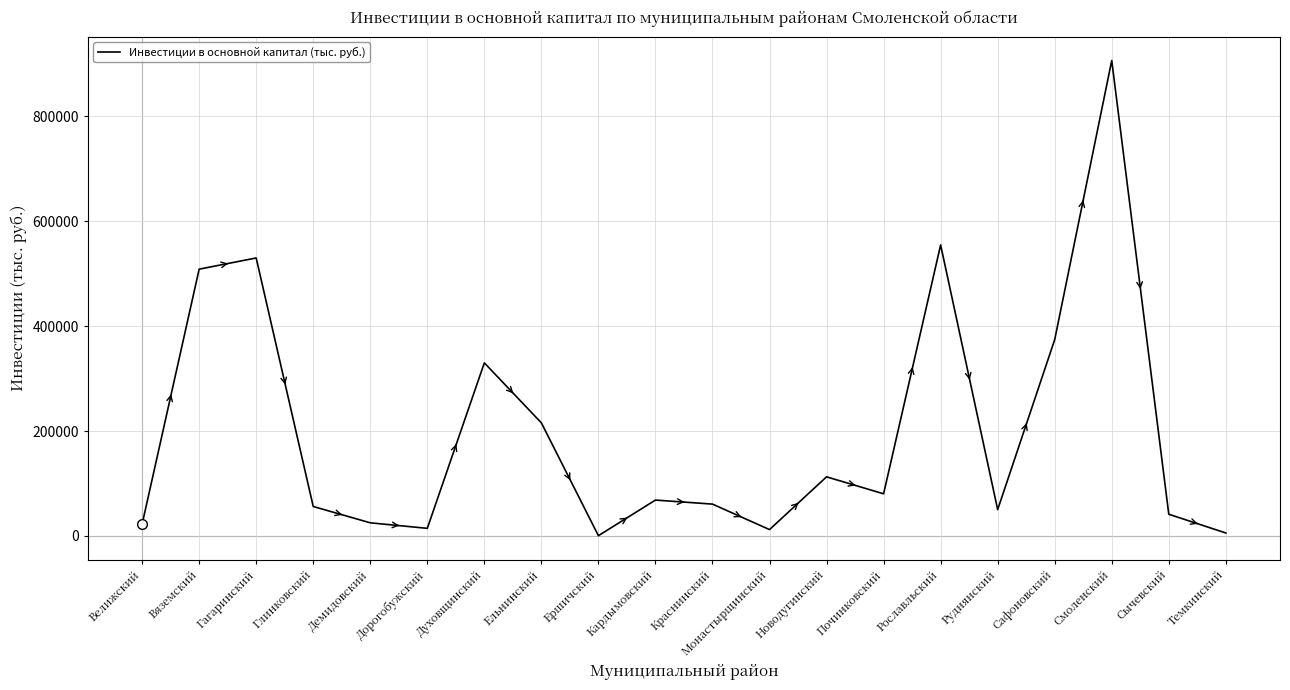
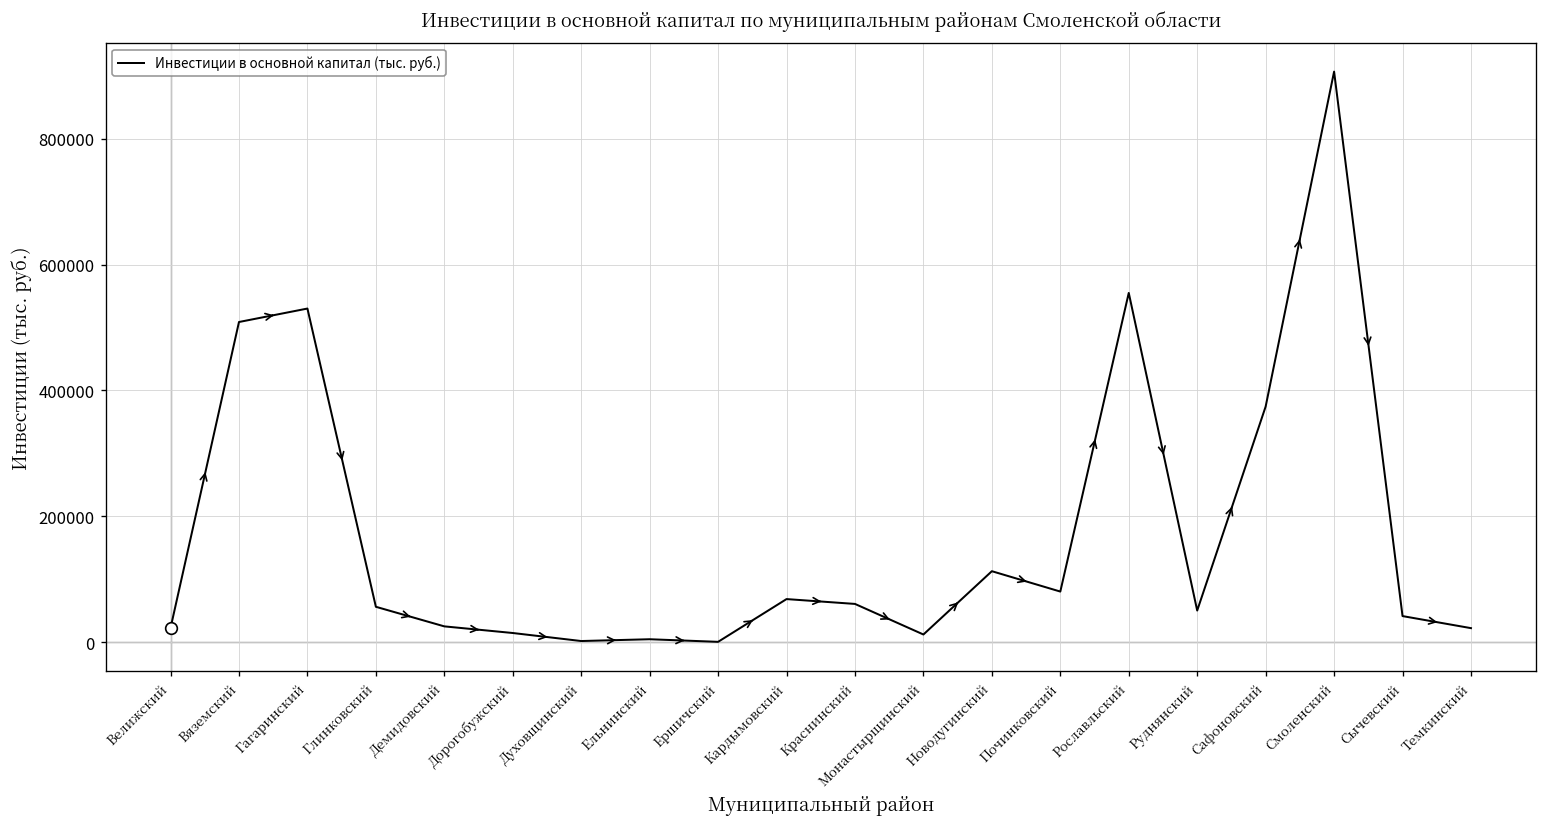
Инвестиции в основной капитал (тыс. руб.), Духовщинский: 330000 -> 0
Инвестиции в основной капитал (тыс. руб.), Ельнинский: 220000 -> 0
Инвестиции в основной капитал (тыс. руб.), Темкинский: 10000 -> 20000
